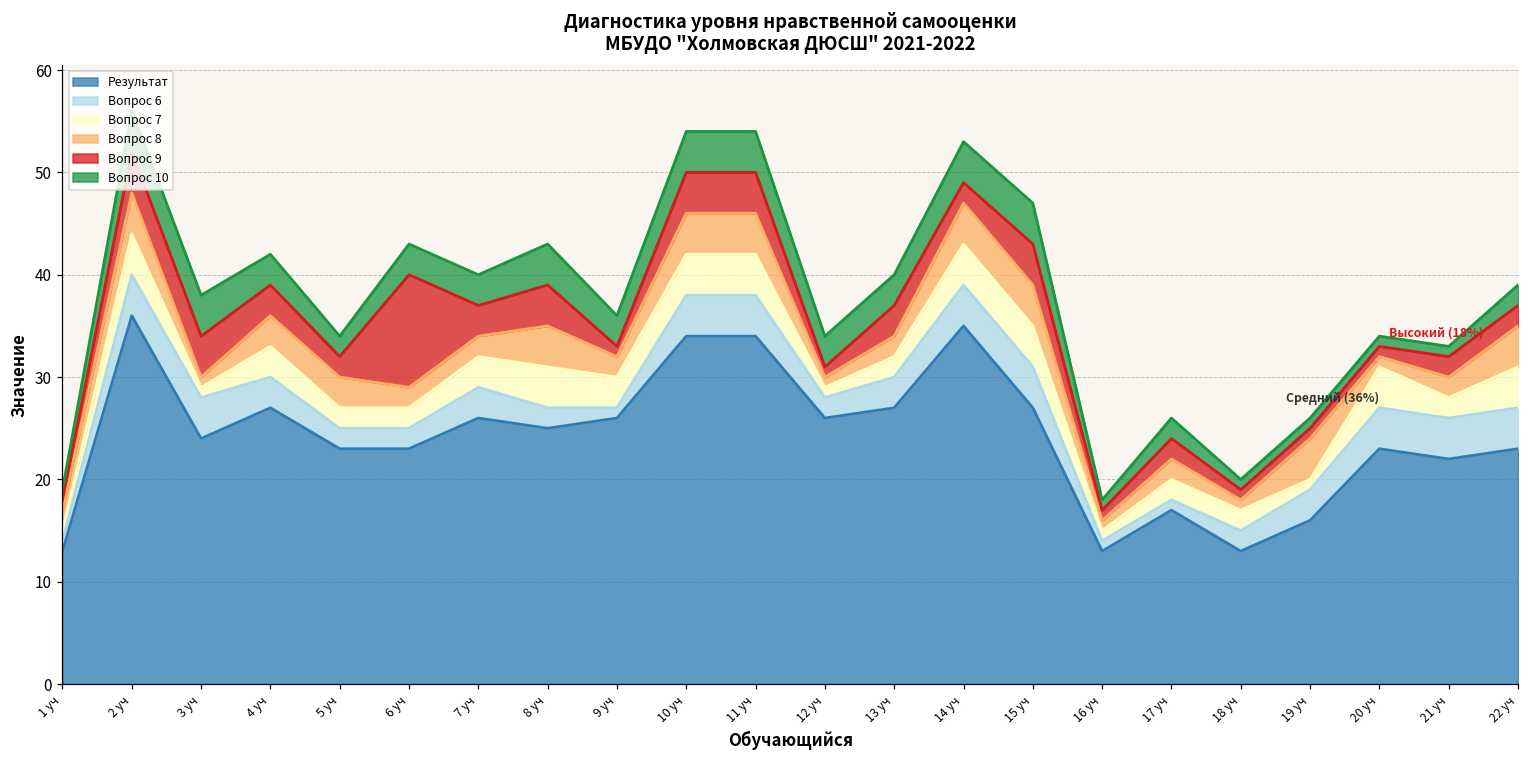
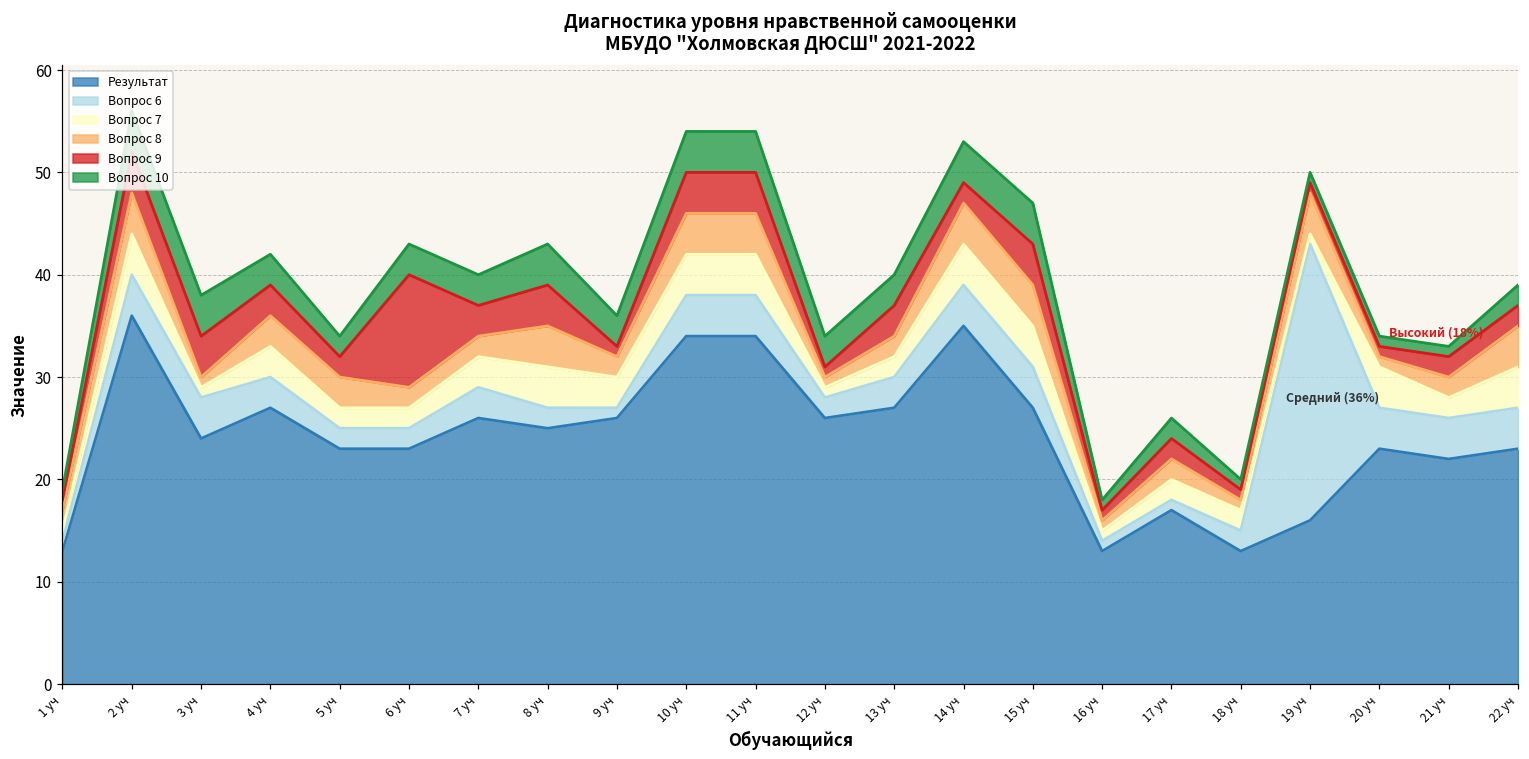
Вопрос 6, 19 уч: 3 -> 27
